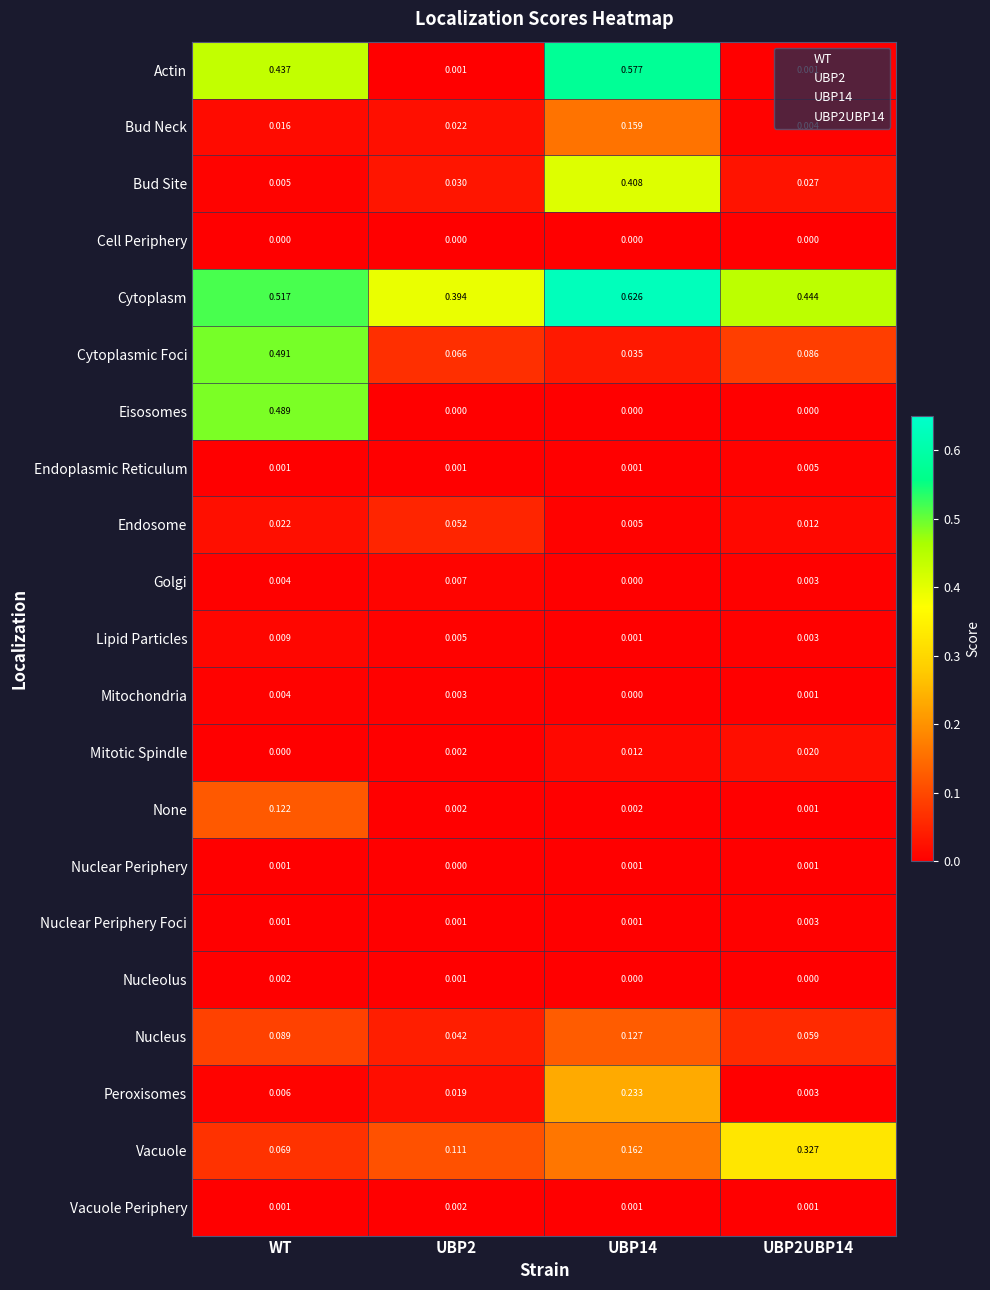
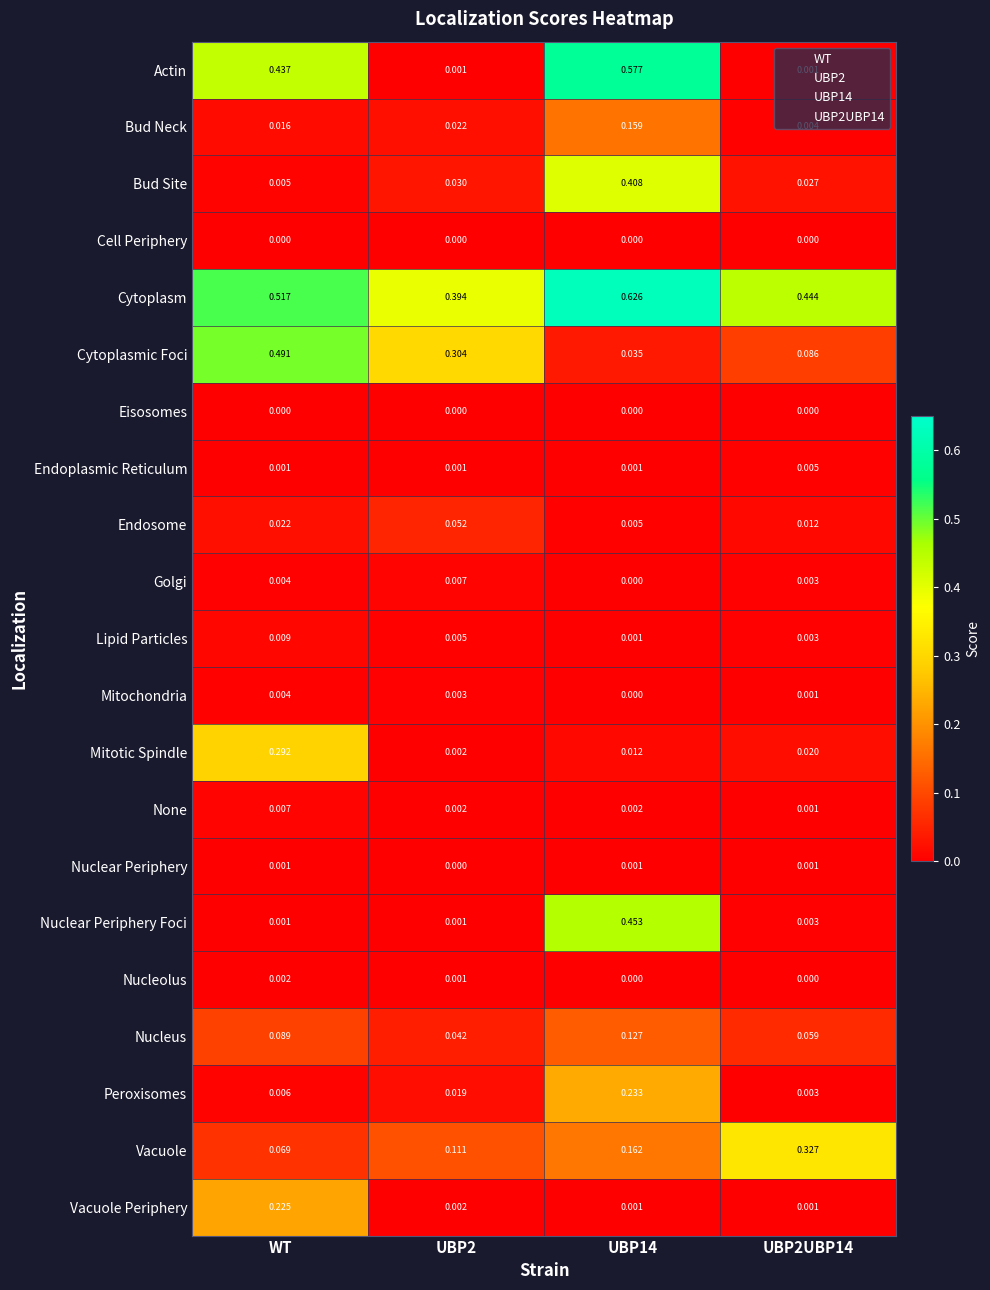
Cytoplasmic Foci, UBP2: 0.066 -> 0.304
Eisosomes, WT: 0.489 -> 0.000
Mitotic Spindle, WT: 0.000 -> 0.292
None, WT: 0.122 -> 0.007
Nuclear Periphery Foci, UBP14: 0.001 -> 0.453
Vacuole Periphery, WT: 0.001 -> 0.225
